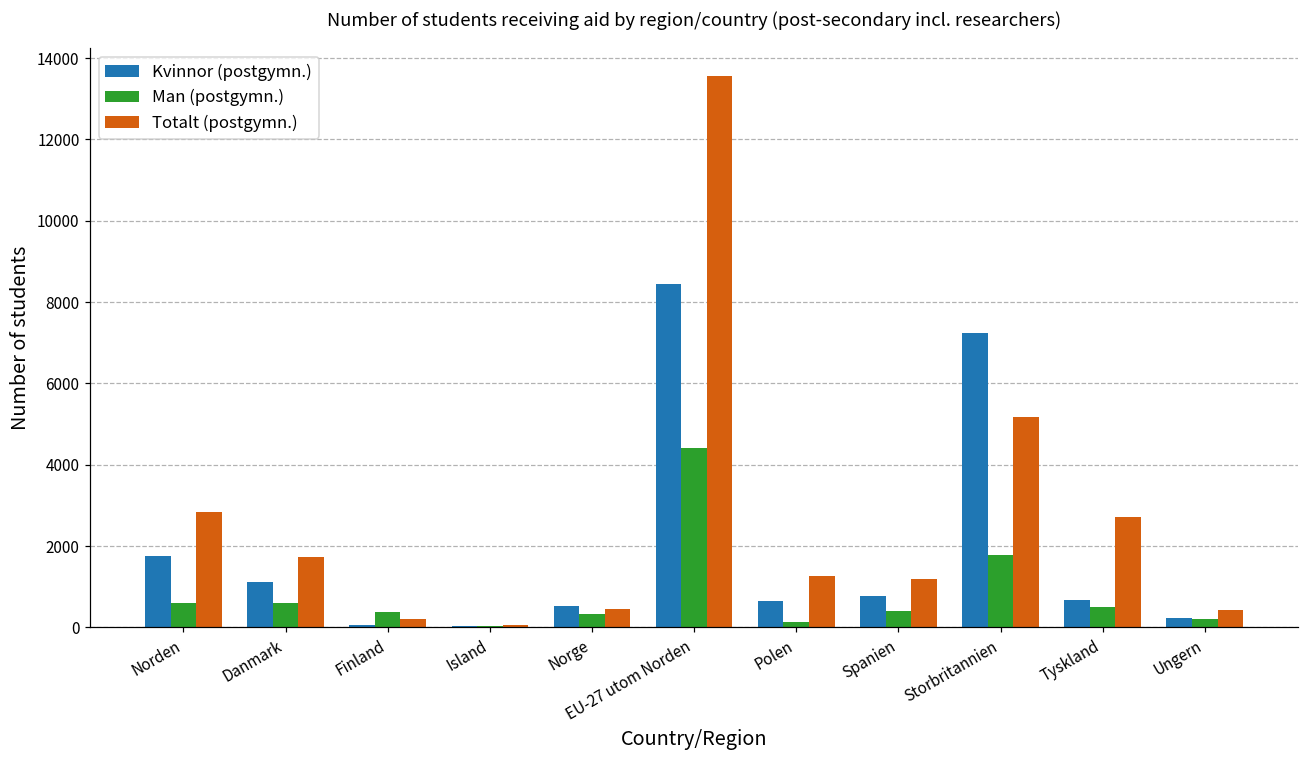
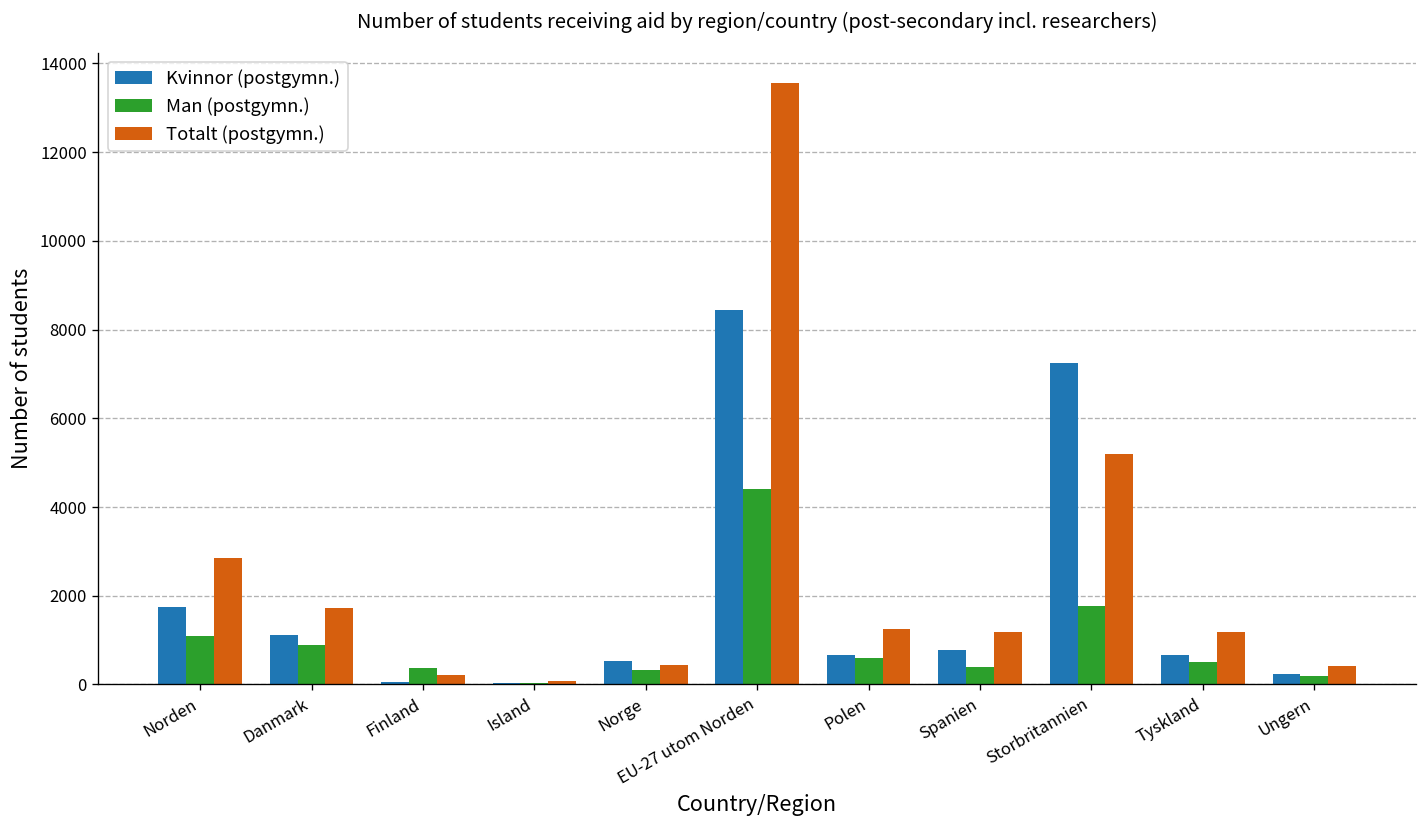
Man (postgymn.), Norden: 600 -> 1100
Man (postgymn.), Danmark: 600 -> 900
Man (postgymn.), Polen: 100 -> 600
Totalt (postgymn.), Tyskland: 2700 -> 1200
